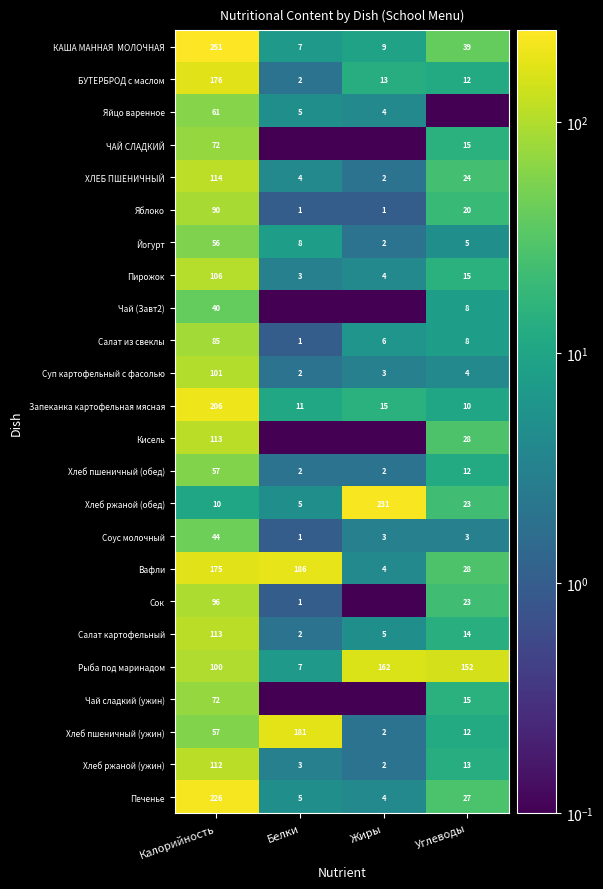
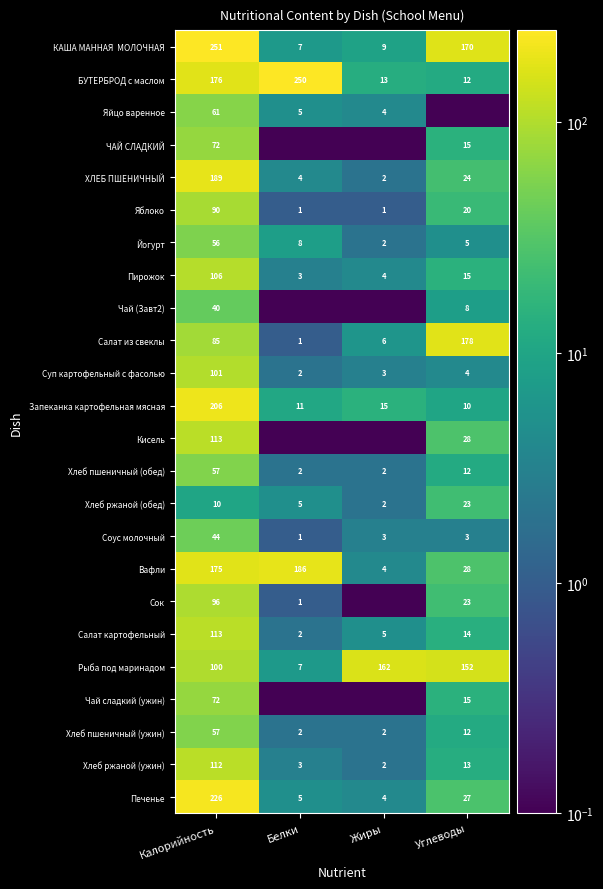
КАША МАННАЯ МОЛОЧНАЯ, Углеводы: 39 -> 170
БУТЕРБРОД с маслом, Белки: 2 -> 250
ХЛЕБ ПШЕНИЧНЫЙ, Калорийность: 114 -> 189
Салат из свеклы, Углеводы: 8 -> 178
Хлеб ржаной (обед), Жиры: 231 -> 2
Хлеб пшеничный (ужин), Белки: 181 -> 2
